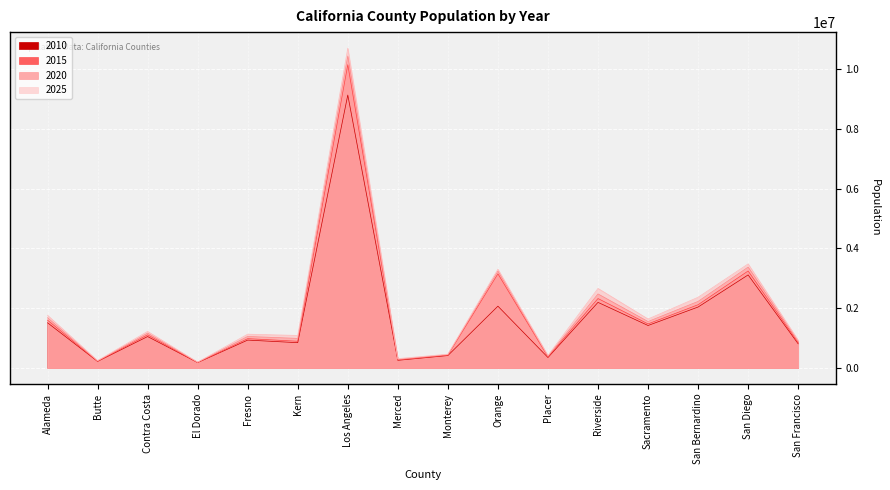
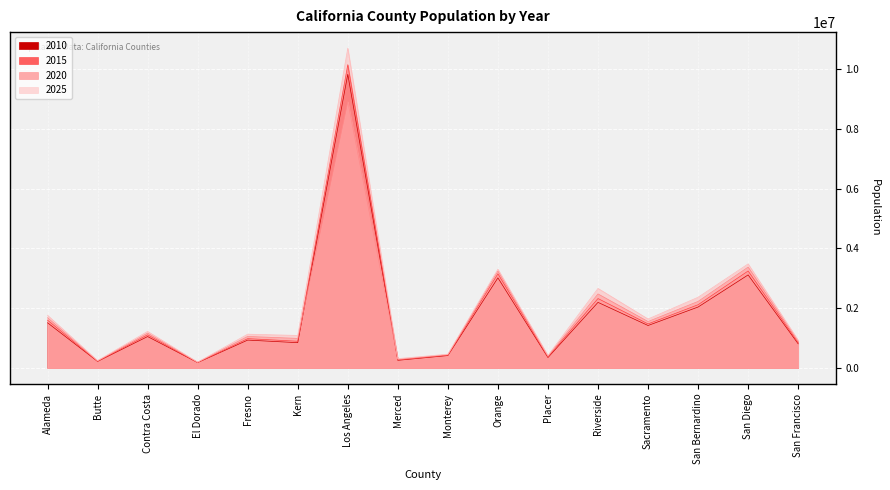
2010, Los Angeles: 9100000 -> 9800000
2020, Los Angeles: 10400000 -> 8900000
2010, Orange: 2100000 -> 3000000
